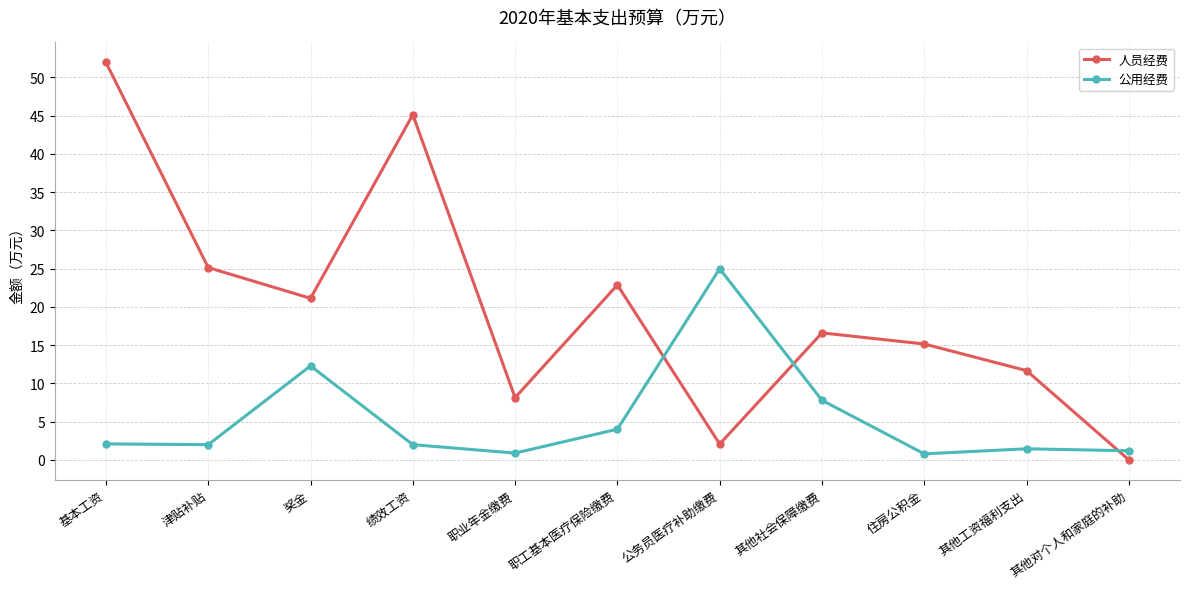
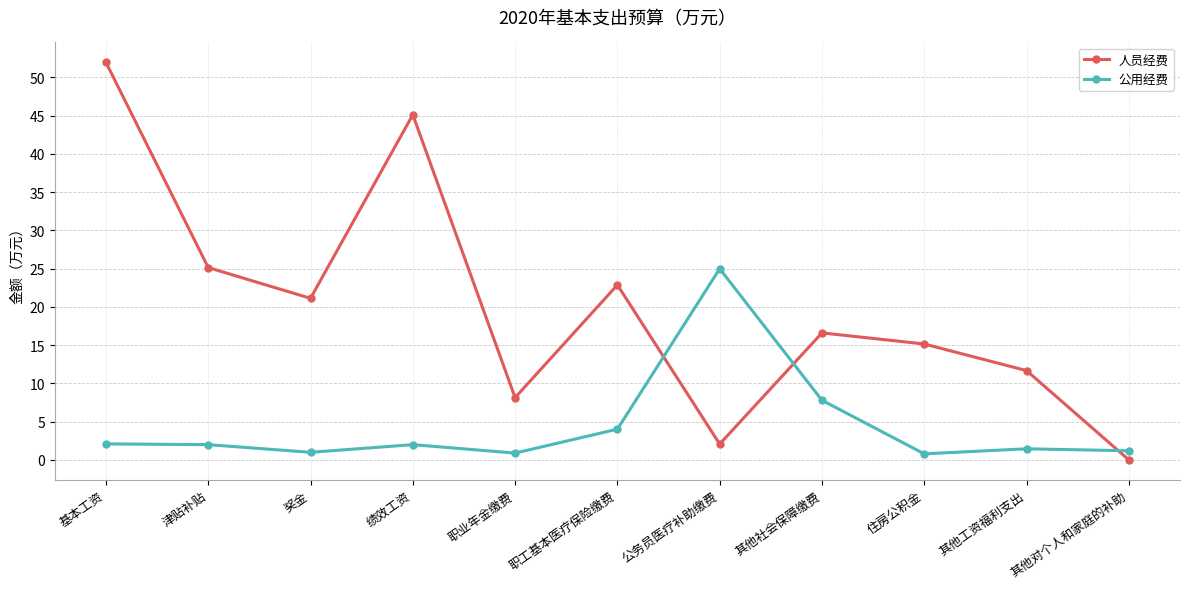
公用经费, 奖金: 12 -> 1
